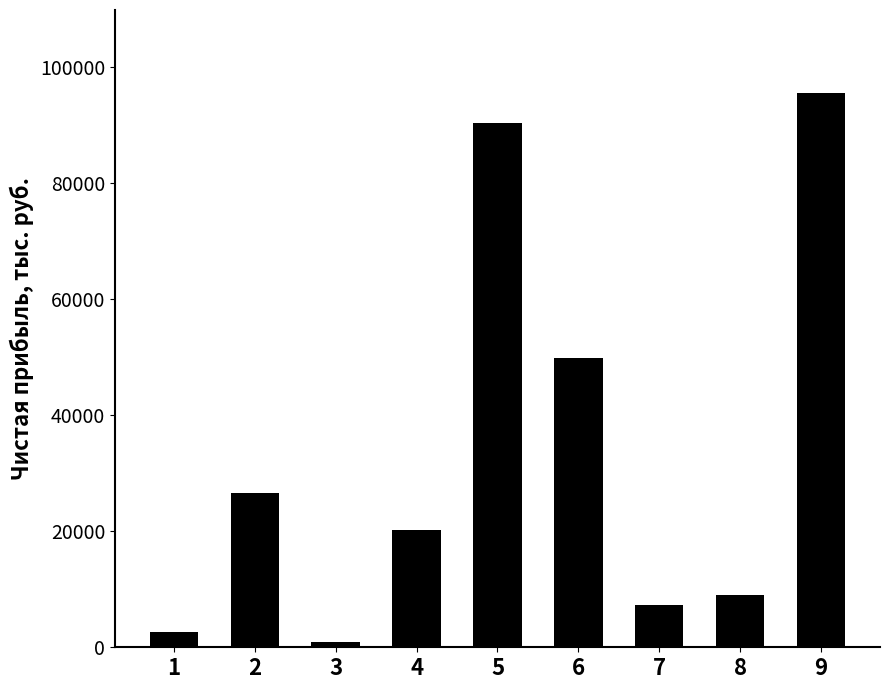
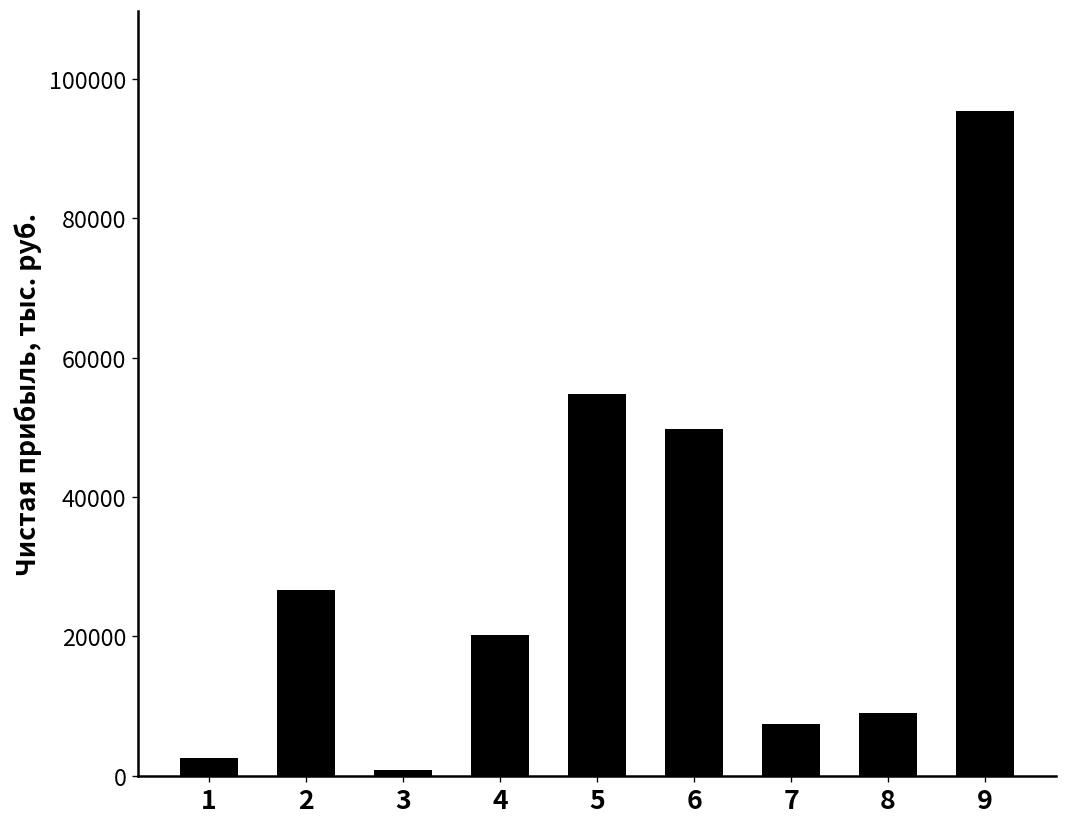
5: 90000 -> 55000
